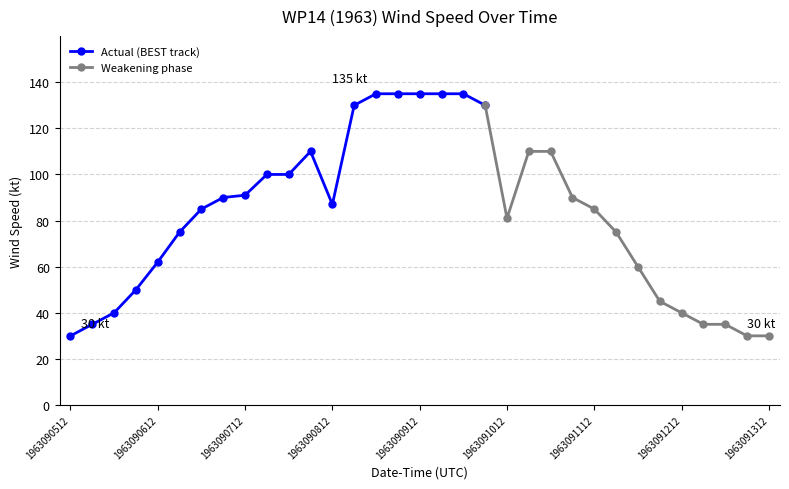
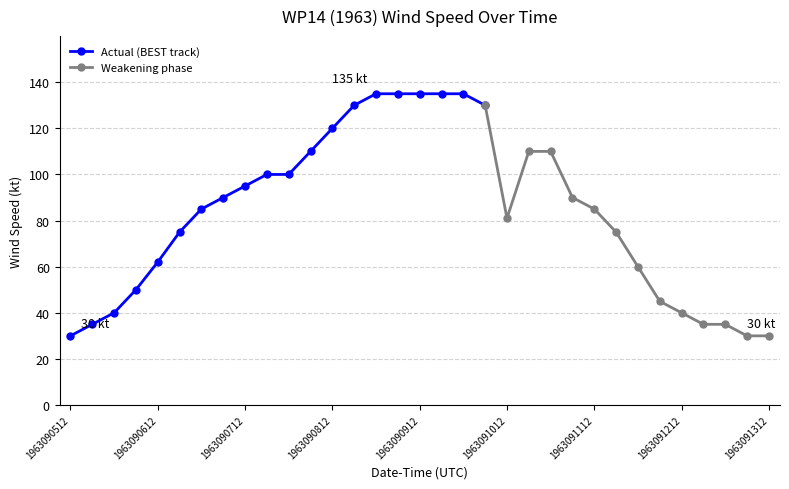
Actual (BEST track), 1963090712: 91 -> 95
Actual (BEST track), 1963090812: 87 -> 120
